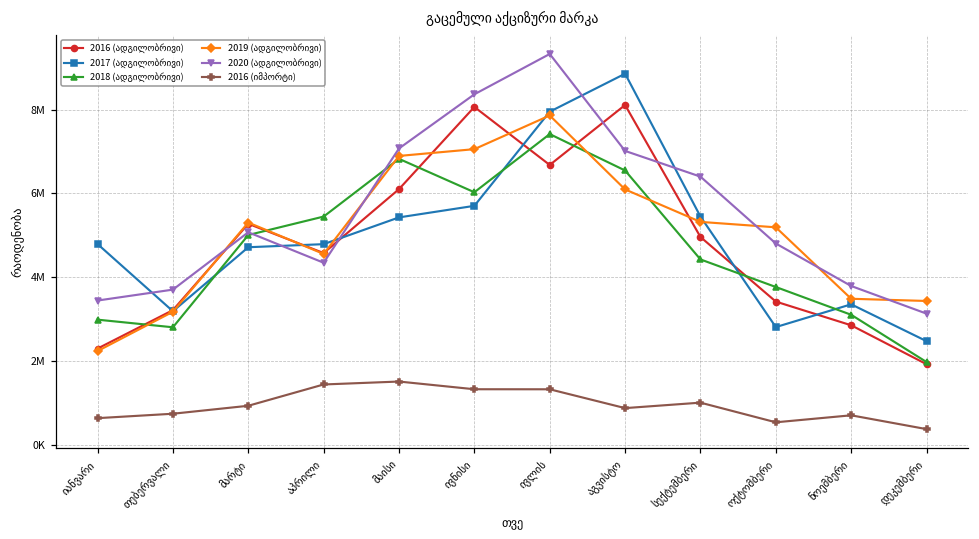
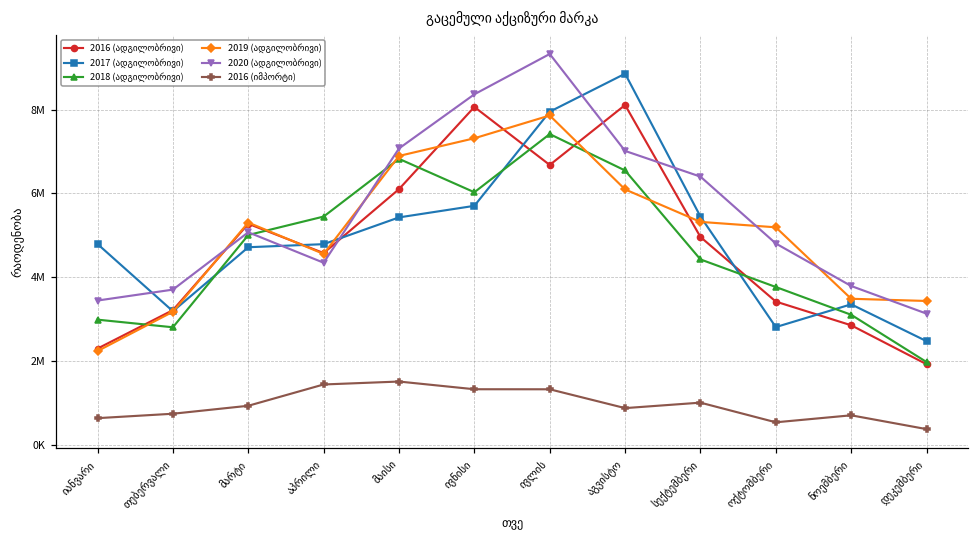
2019 (ადგილობრივი), ივნისი: 7100000 -> 7300000
